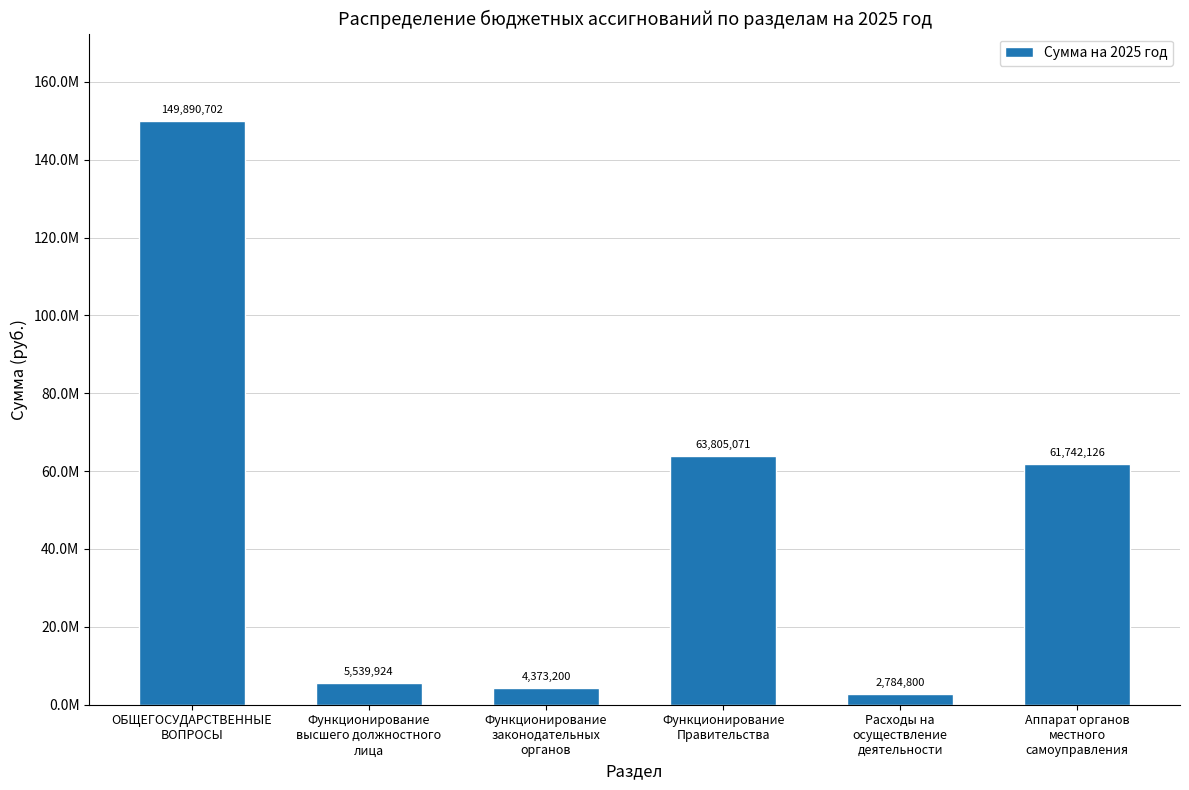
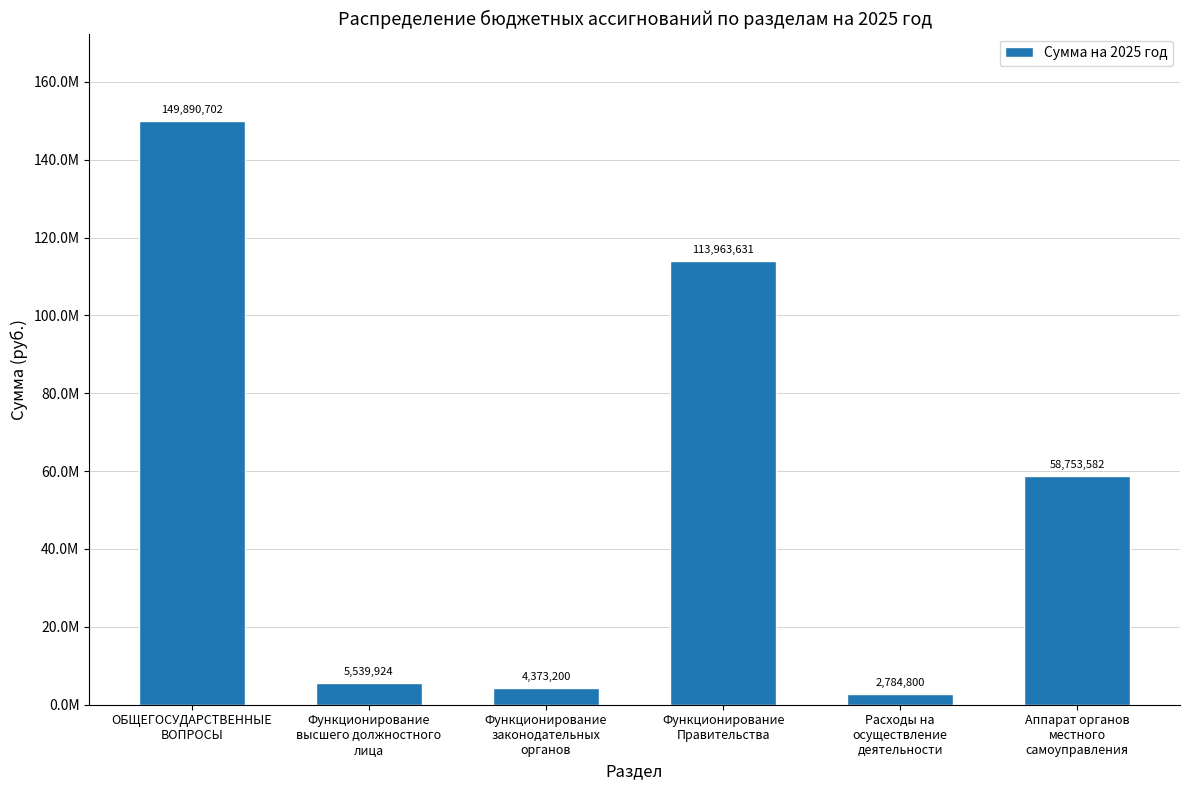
Функционирование Правительства: 63,805,071 -> 113,963,631
Аппарат органов местного самоуправления: 61,742,126 -> 58,753,582
